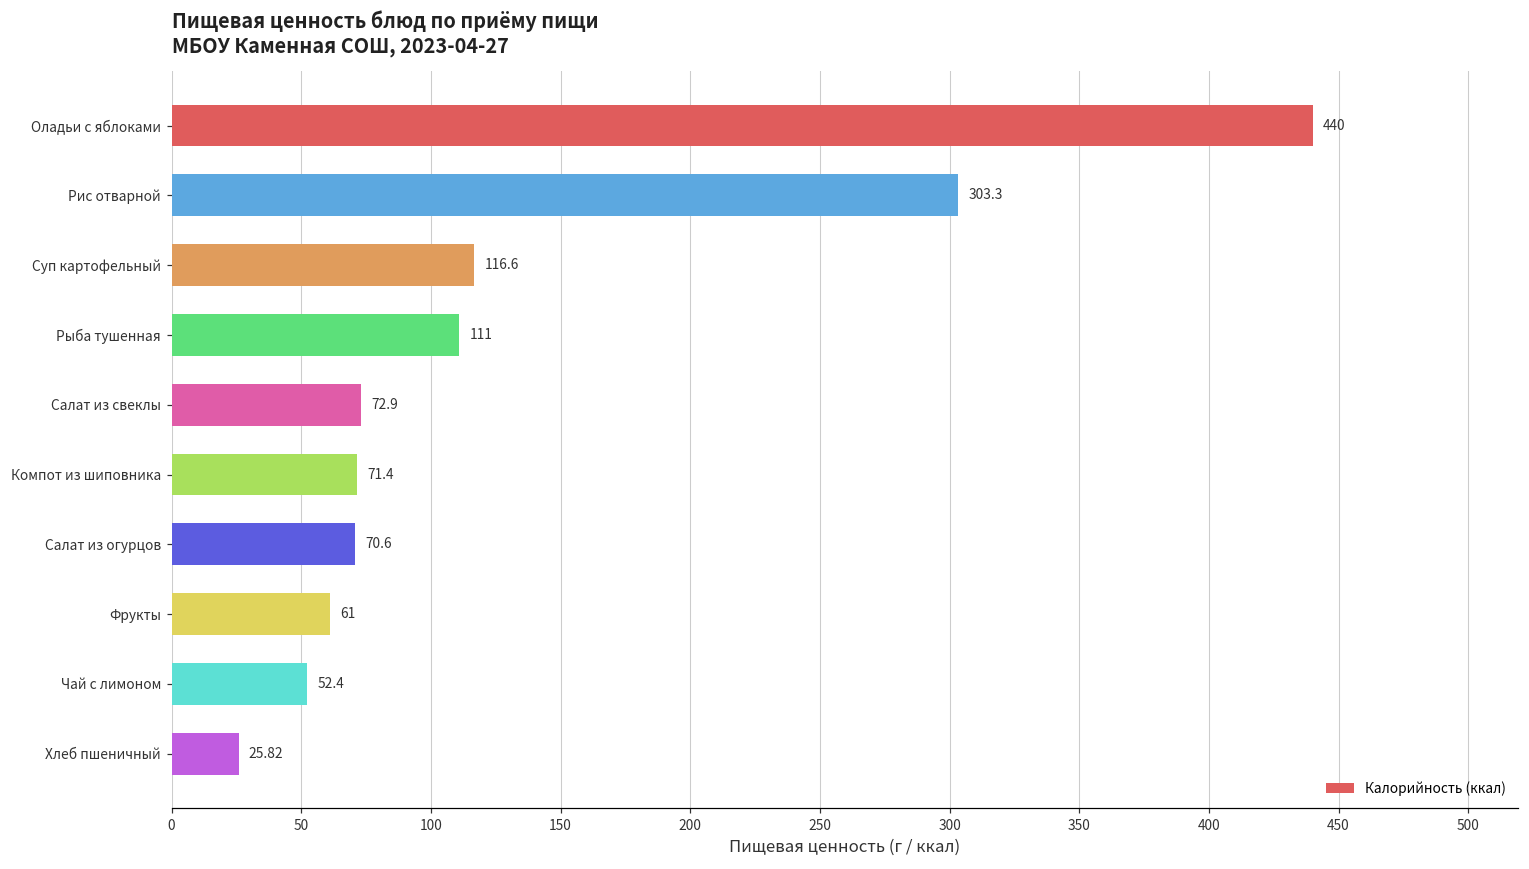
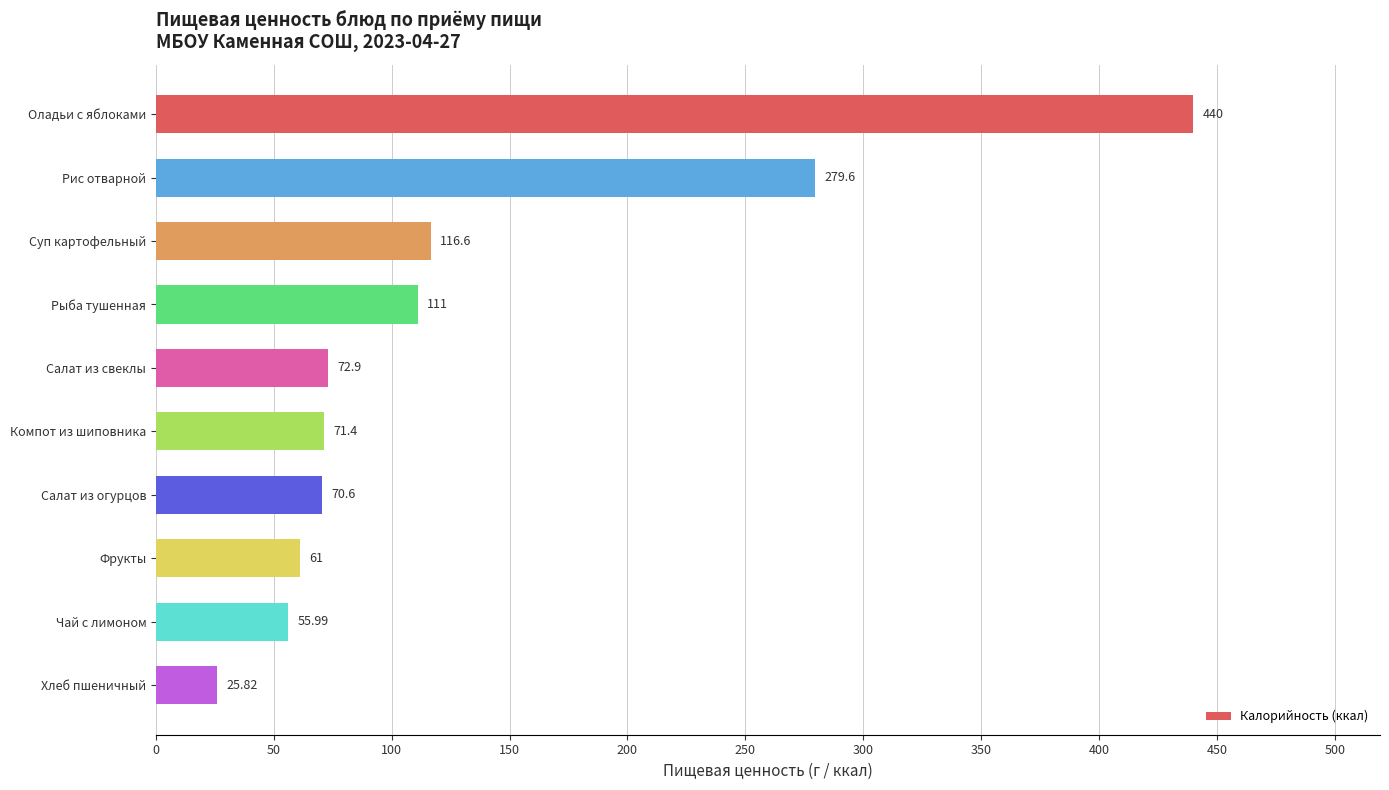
Рис отварной: 303.3 -> 279.6
Чай с лимоном: 52.4 -> 55.99
